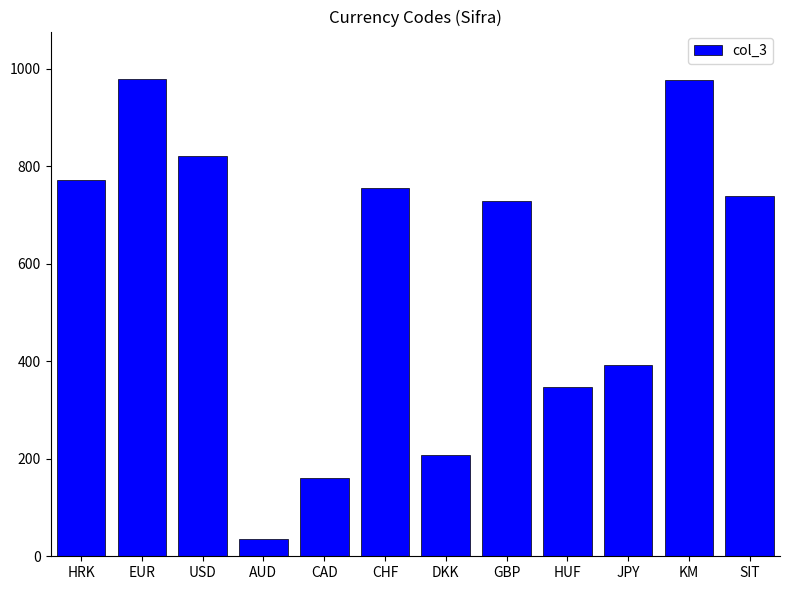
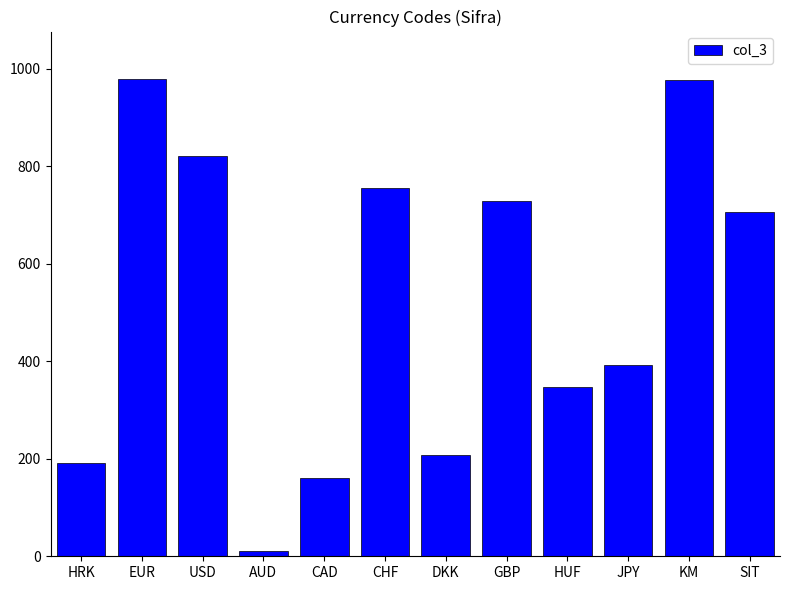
HRK: 770 -> 190
AUD: 40 -> 10
SIT: 740 -> 710
